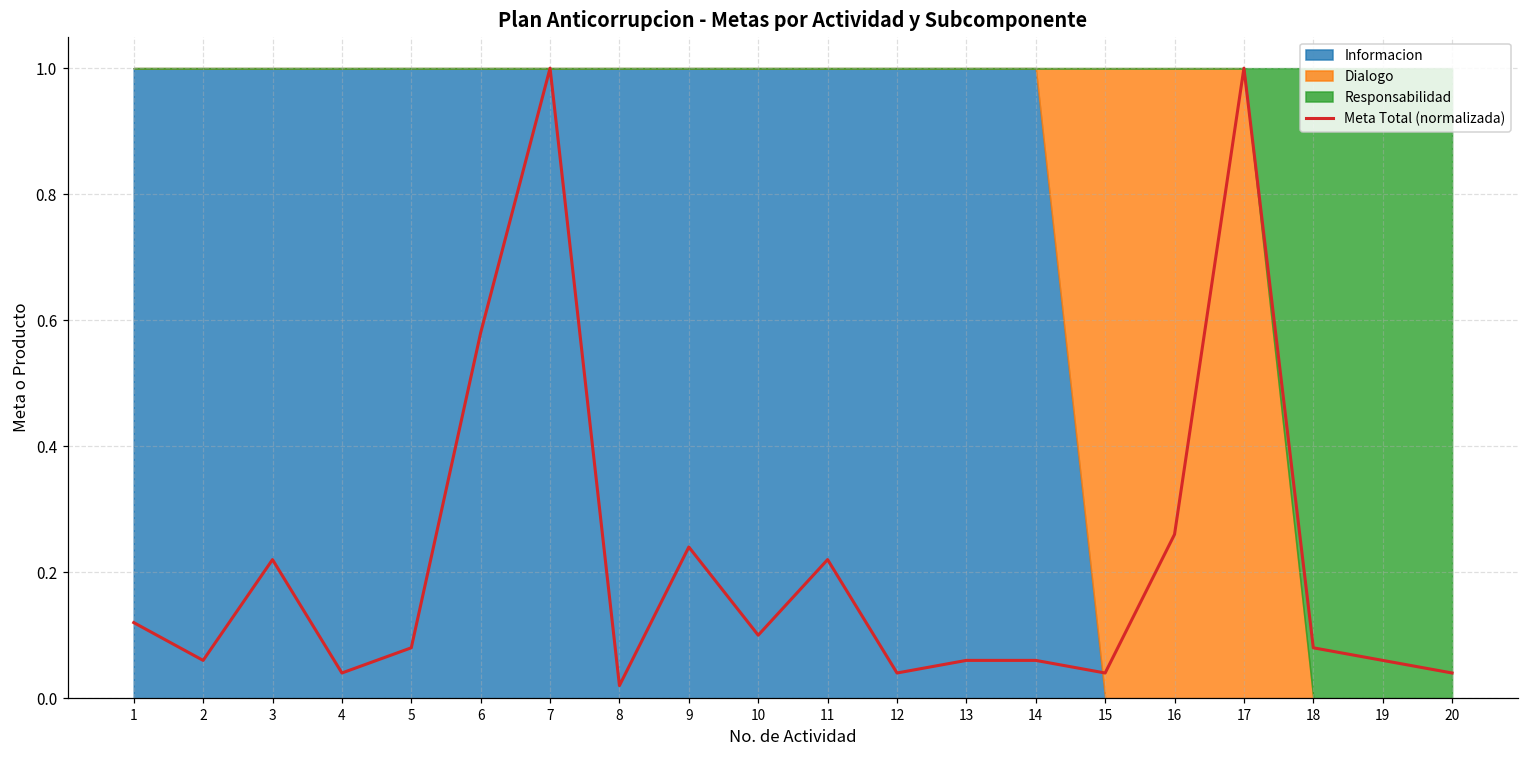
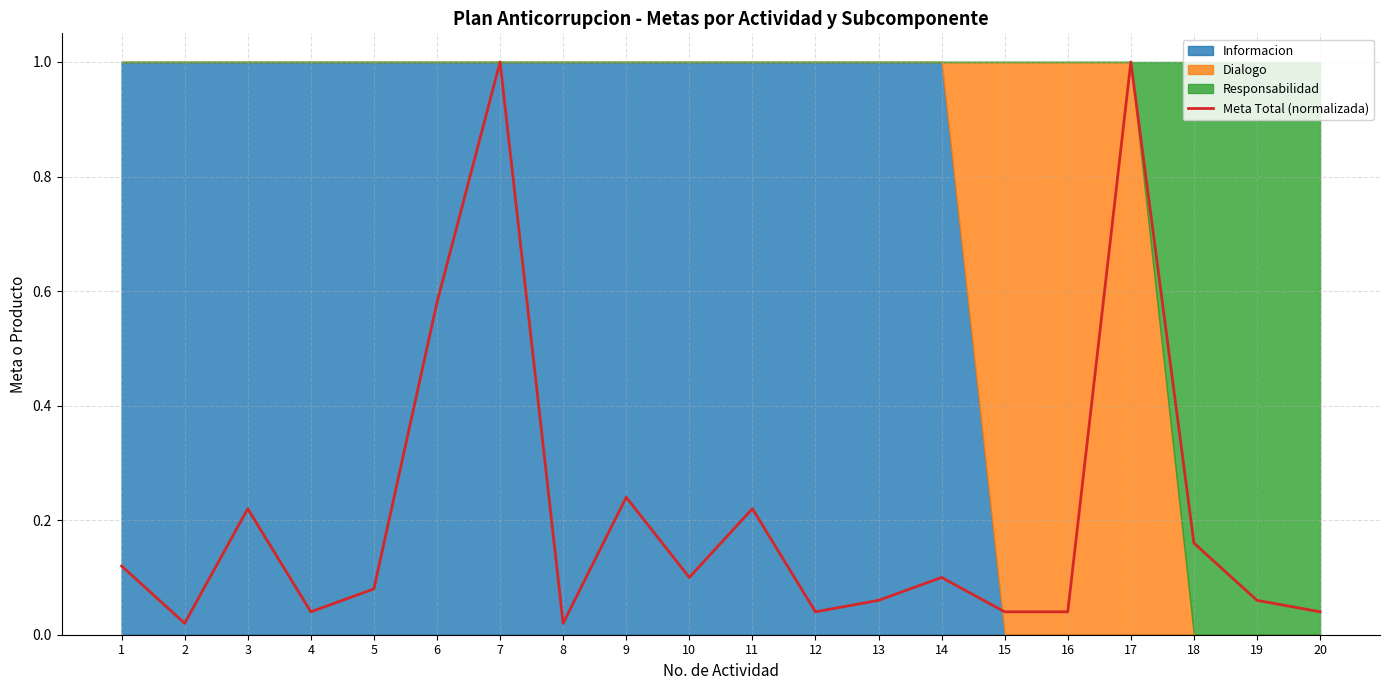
Meta Total (normalizada), 2: 0.06 -> 0.02
Meta Total (normalizada), 14: 0.06 -> 0.10
Meta Total (normalizada), 16: 0.26 -> 0.04
Meta Total (normalizada), 18: 0.08 -> 0.16
